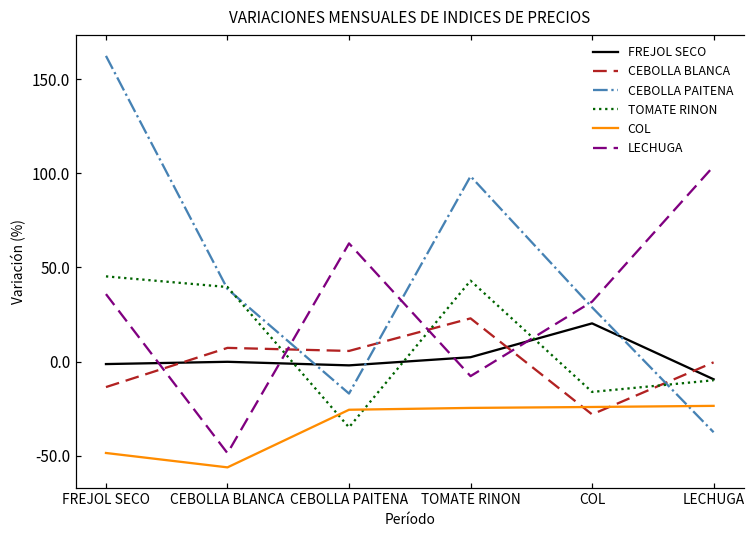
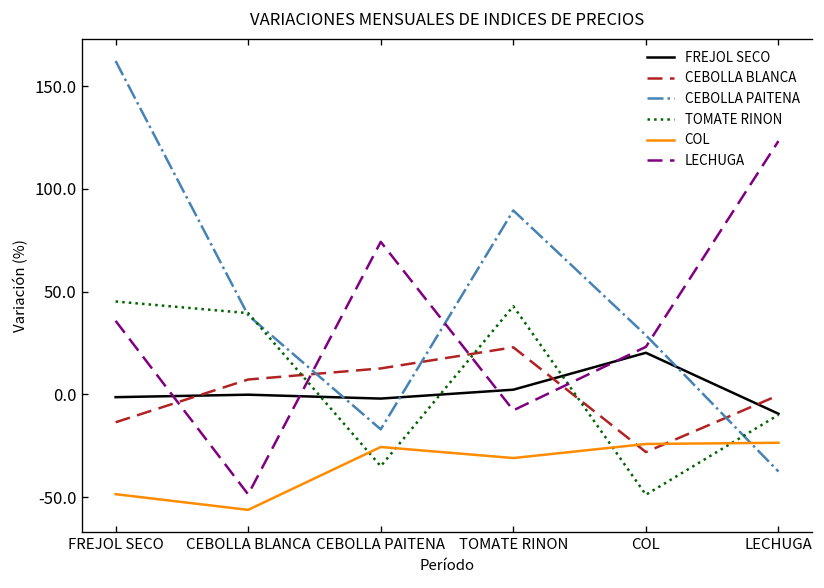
CEBOLLA BLANCA, CEBOLLA PAITENA: 6 -> 13
LECHUGA, CEBOLLA PAITENA: 63 -> 74
CEBOLLA PAITENA, TOMATE RINON: 98 -> 90
COL, TOMATE RINON: -25 -> -31
TOMATE RINON, COL: -16 -> -49
LECHUGA, COL: 32 -> 23
LECHUGA, LECHUGA: 104 -> 123
